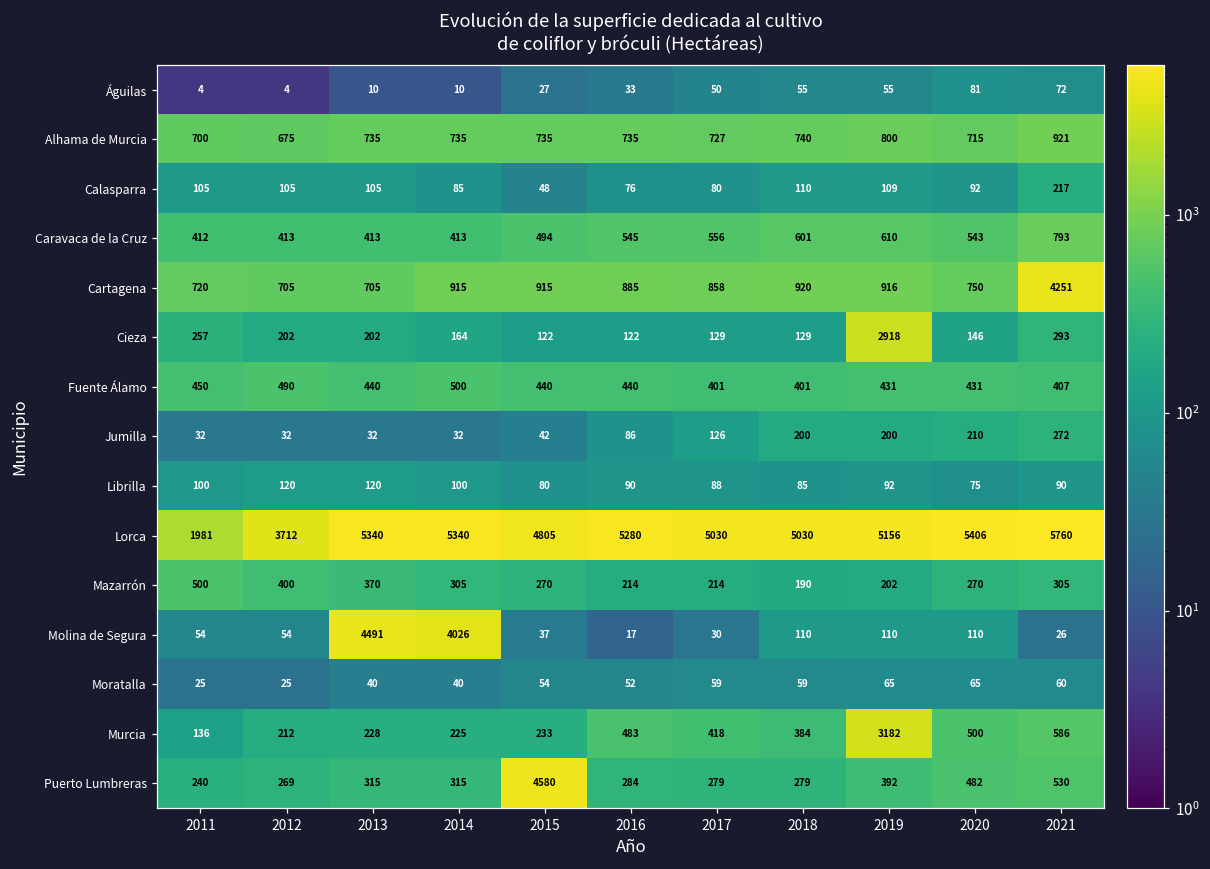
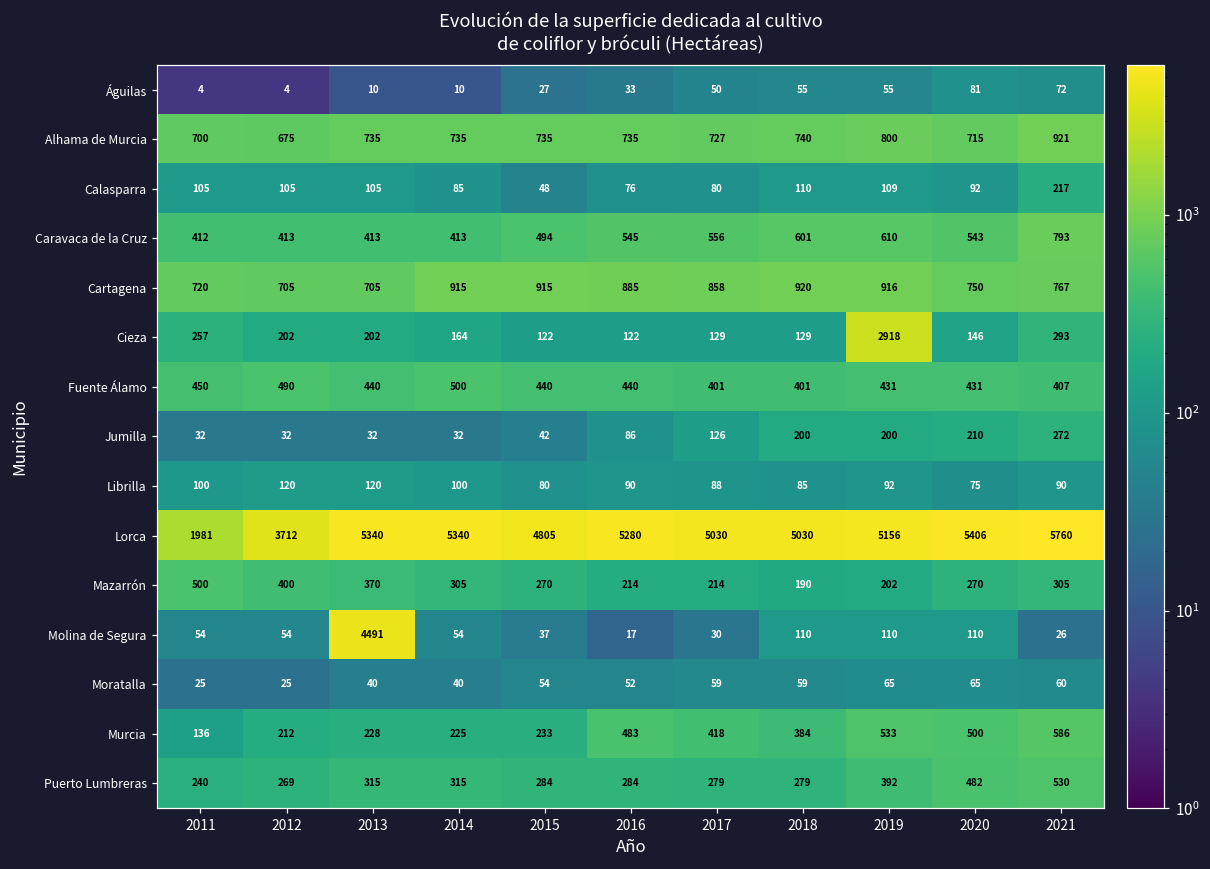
Cartagena, 2021: 4251 -> 767
Molina de Segura, 2014: 4026 -> 54
Murcia, 2019: 3182 -> 533
Puerto Lumbreras, 2015: 4580 -> 284
